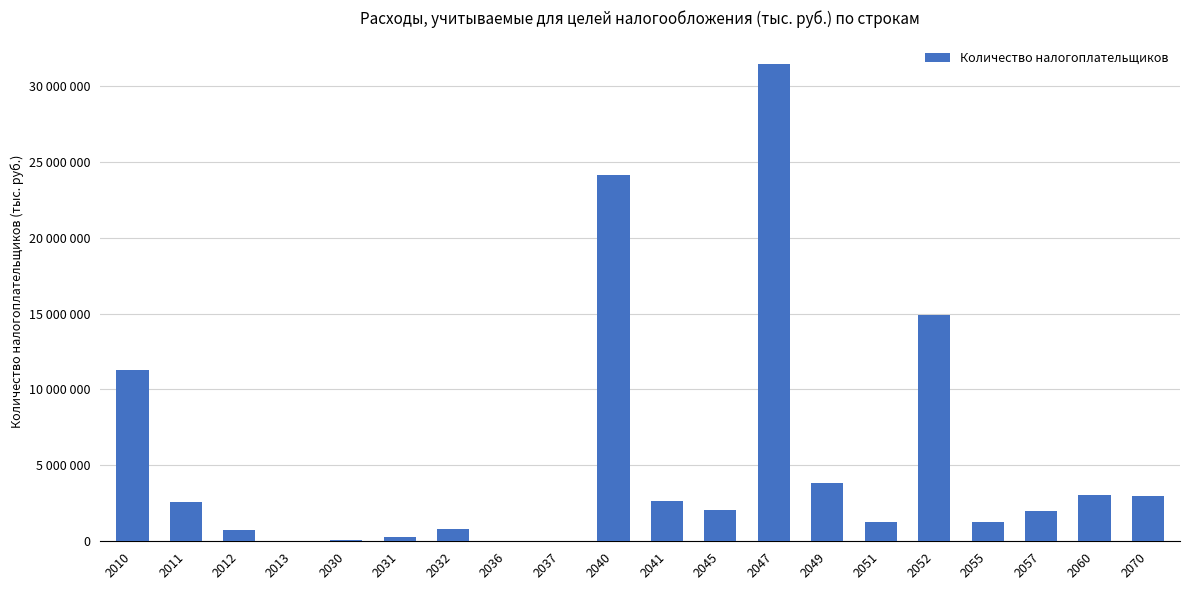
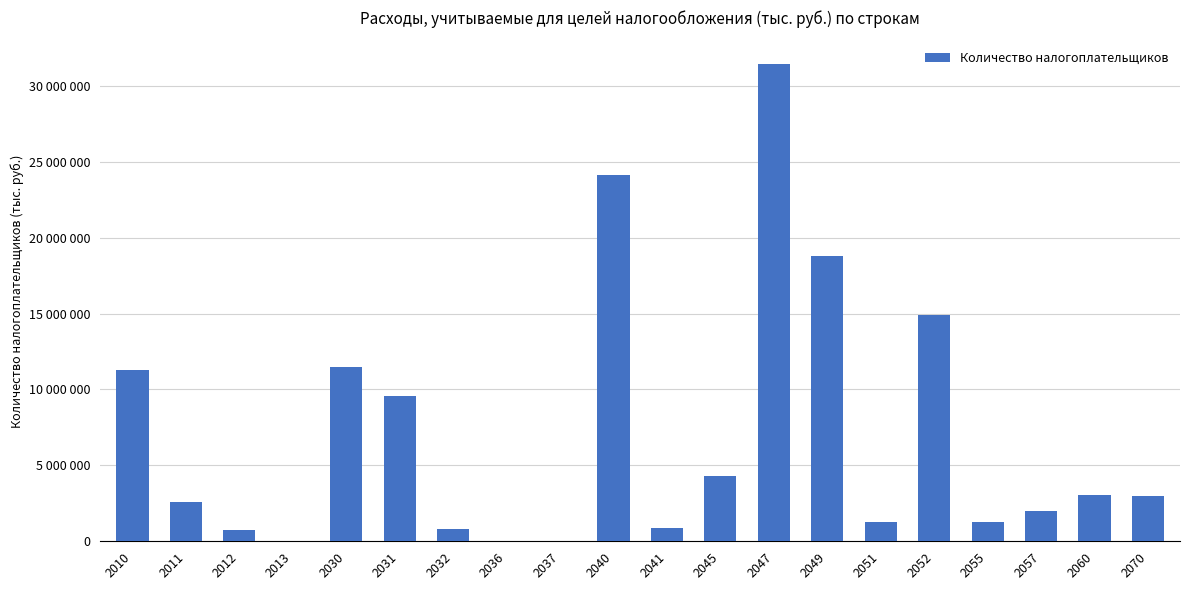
2030: 100000 -> 11400000
2031: 300000 -> 9600000
2041: 2600000 -> 900000
2045: 2000000 -> 4300000
2049: 3800000 -> 18800000
